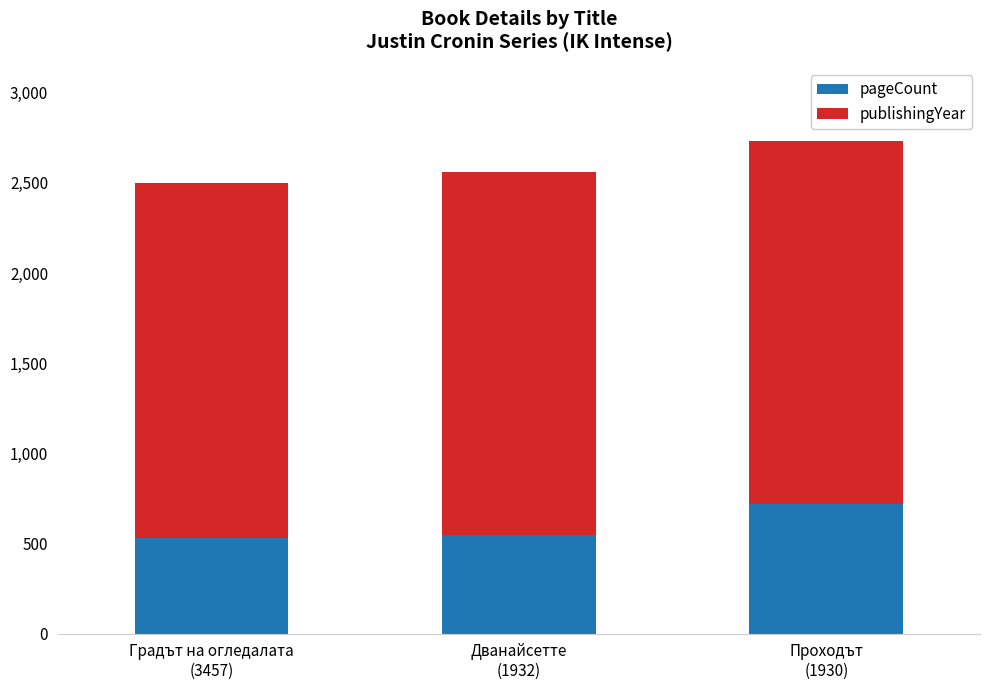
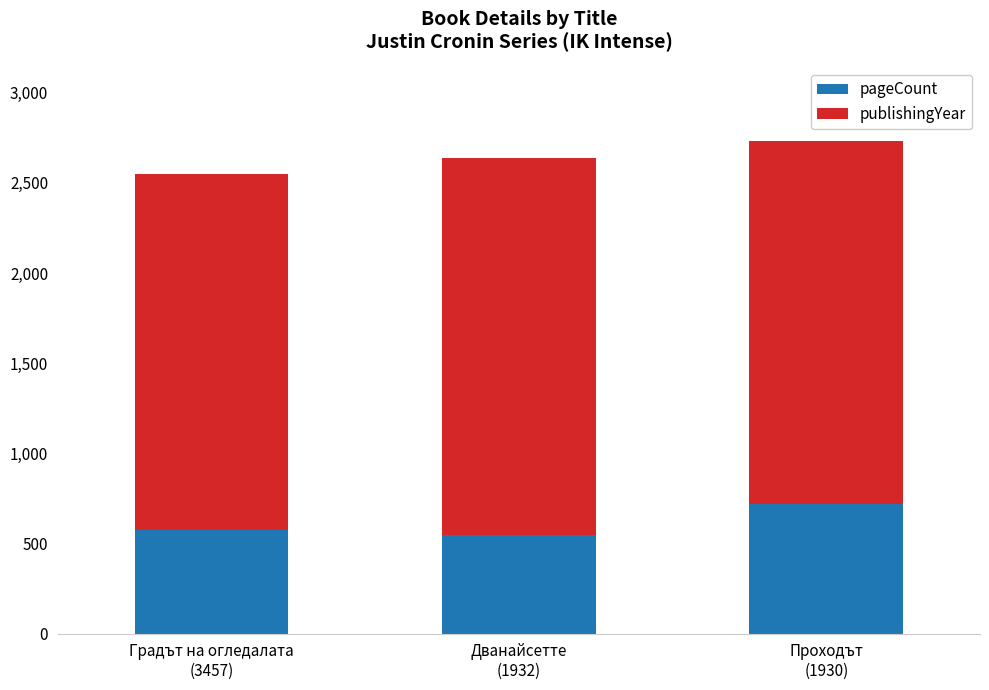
pageCount, Градът на огледалата (3457): 530 -> 580
publishingYear, Дванайсетте (1932): 2,010 -> 2,090
